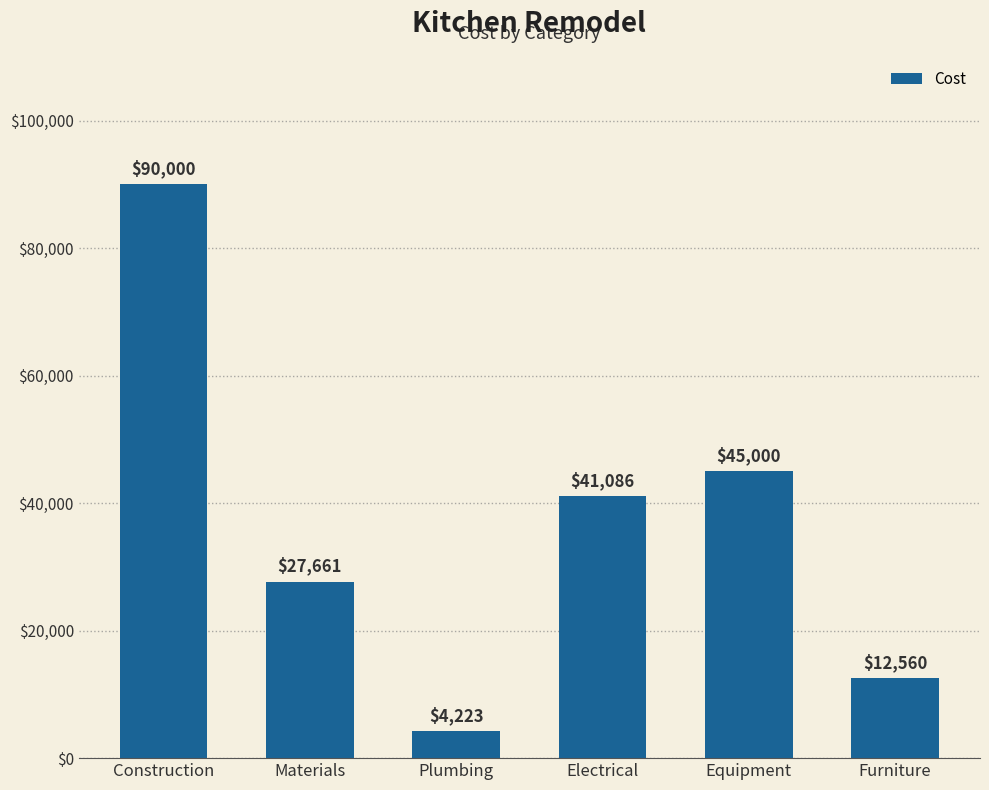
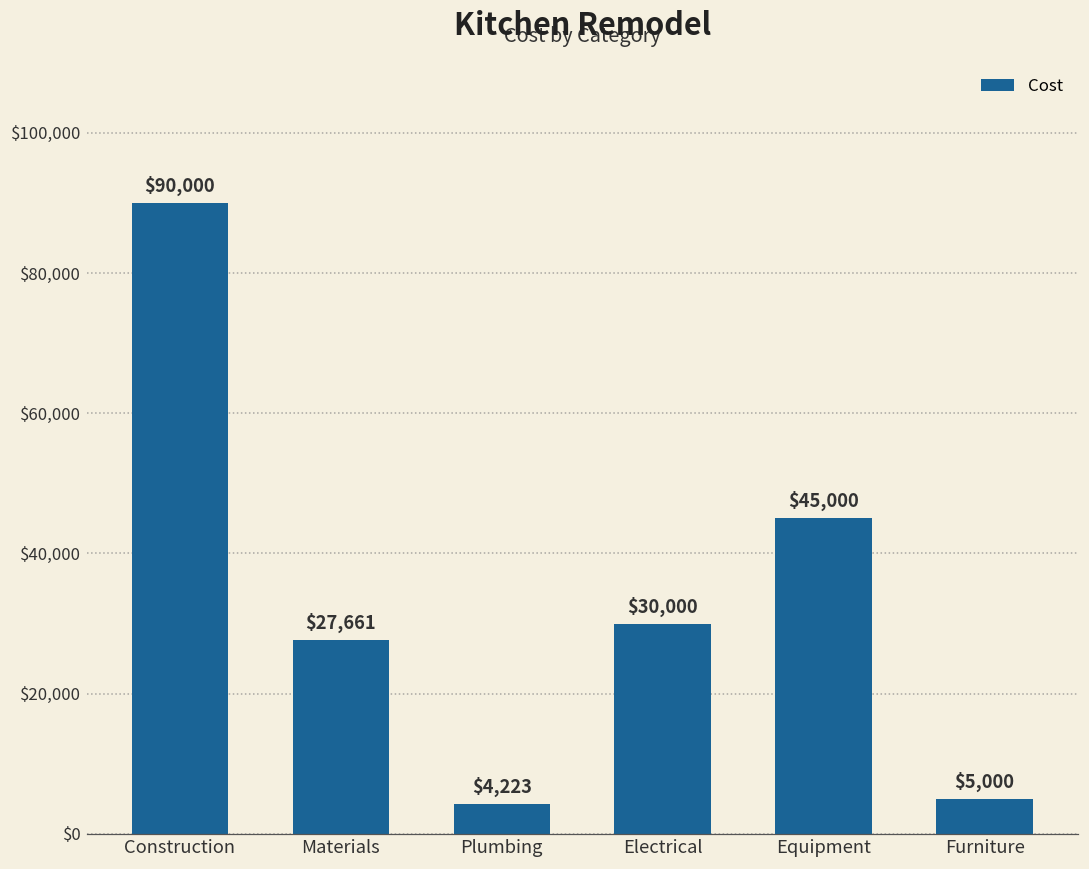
Electrical: $41,086 -> $30,000
Furniture: $12,560 -> $5,000
